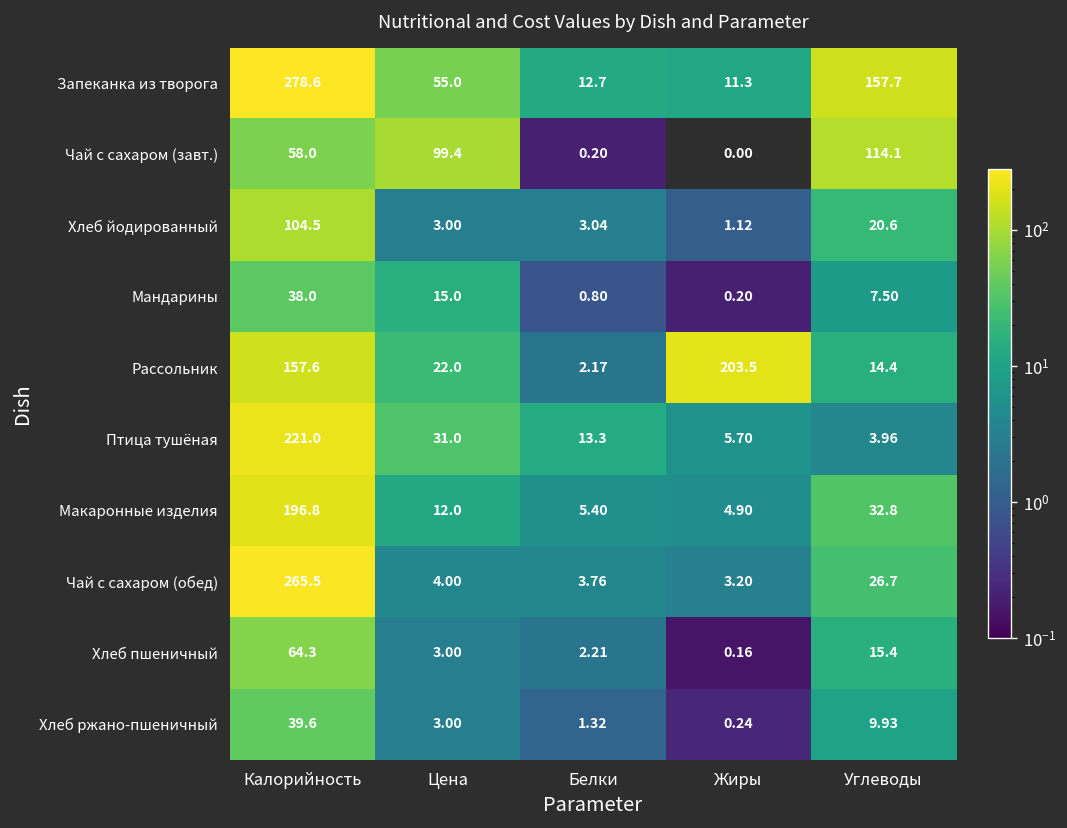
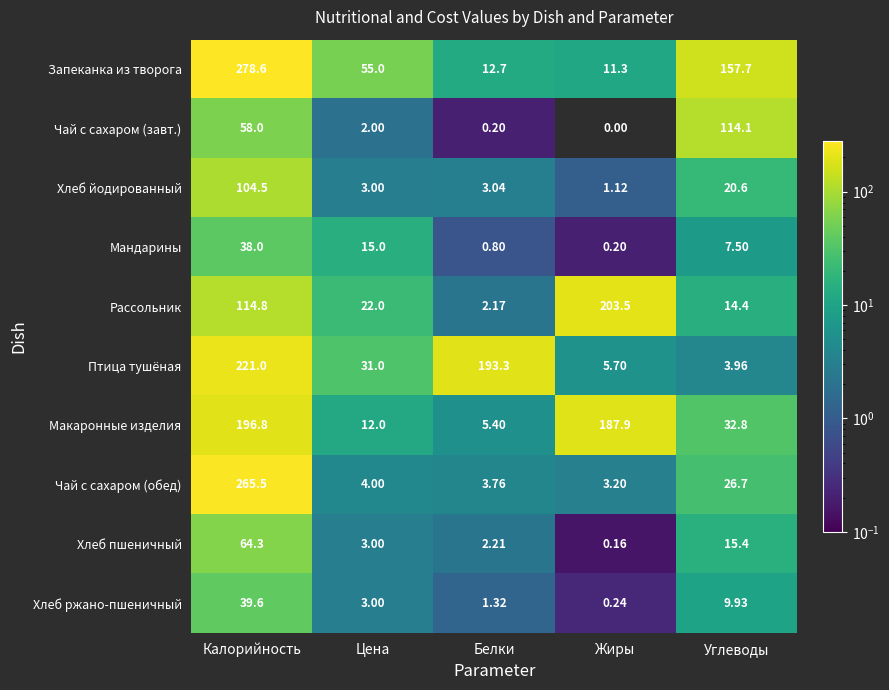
Чай с сахаром (завт.), Цена: 99.4 -> 2.00
Рассольник, Калорийность: 157.6 -> 114.8
Птица тушёная, Белки: 13.3 -> 193.3
Макаронные изделия, Жиры: 4.90 -> 187.9
